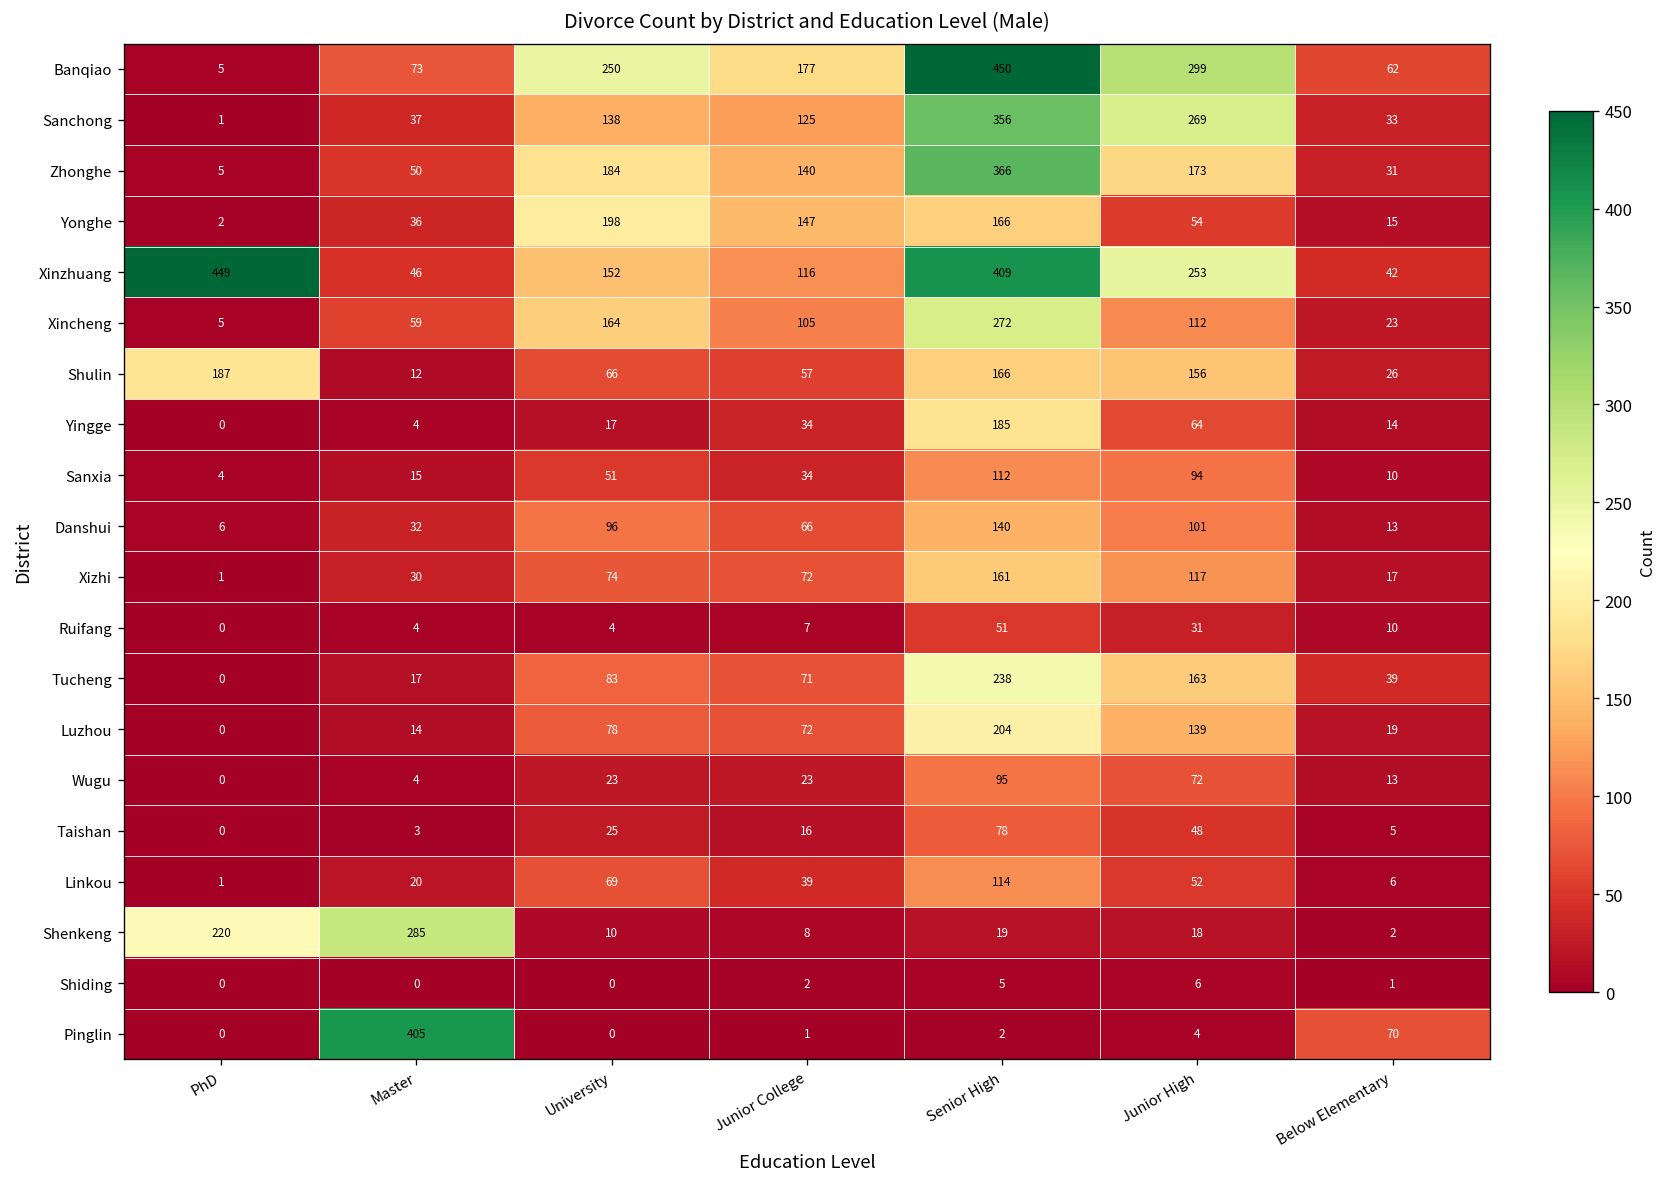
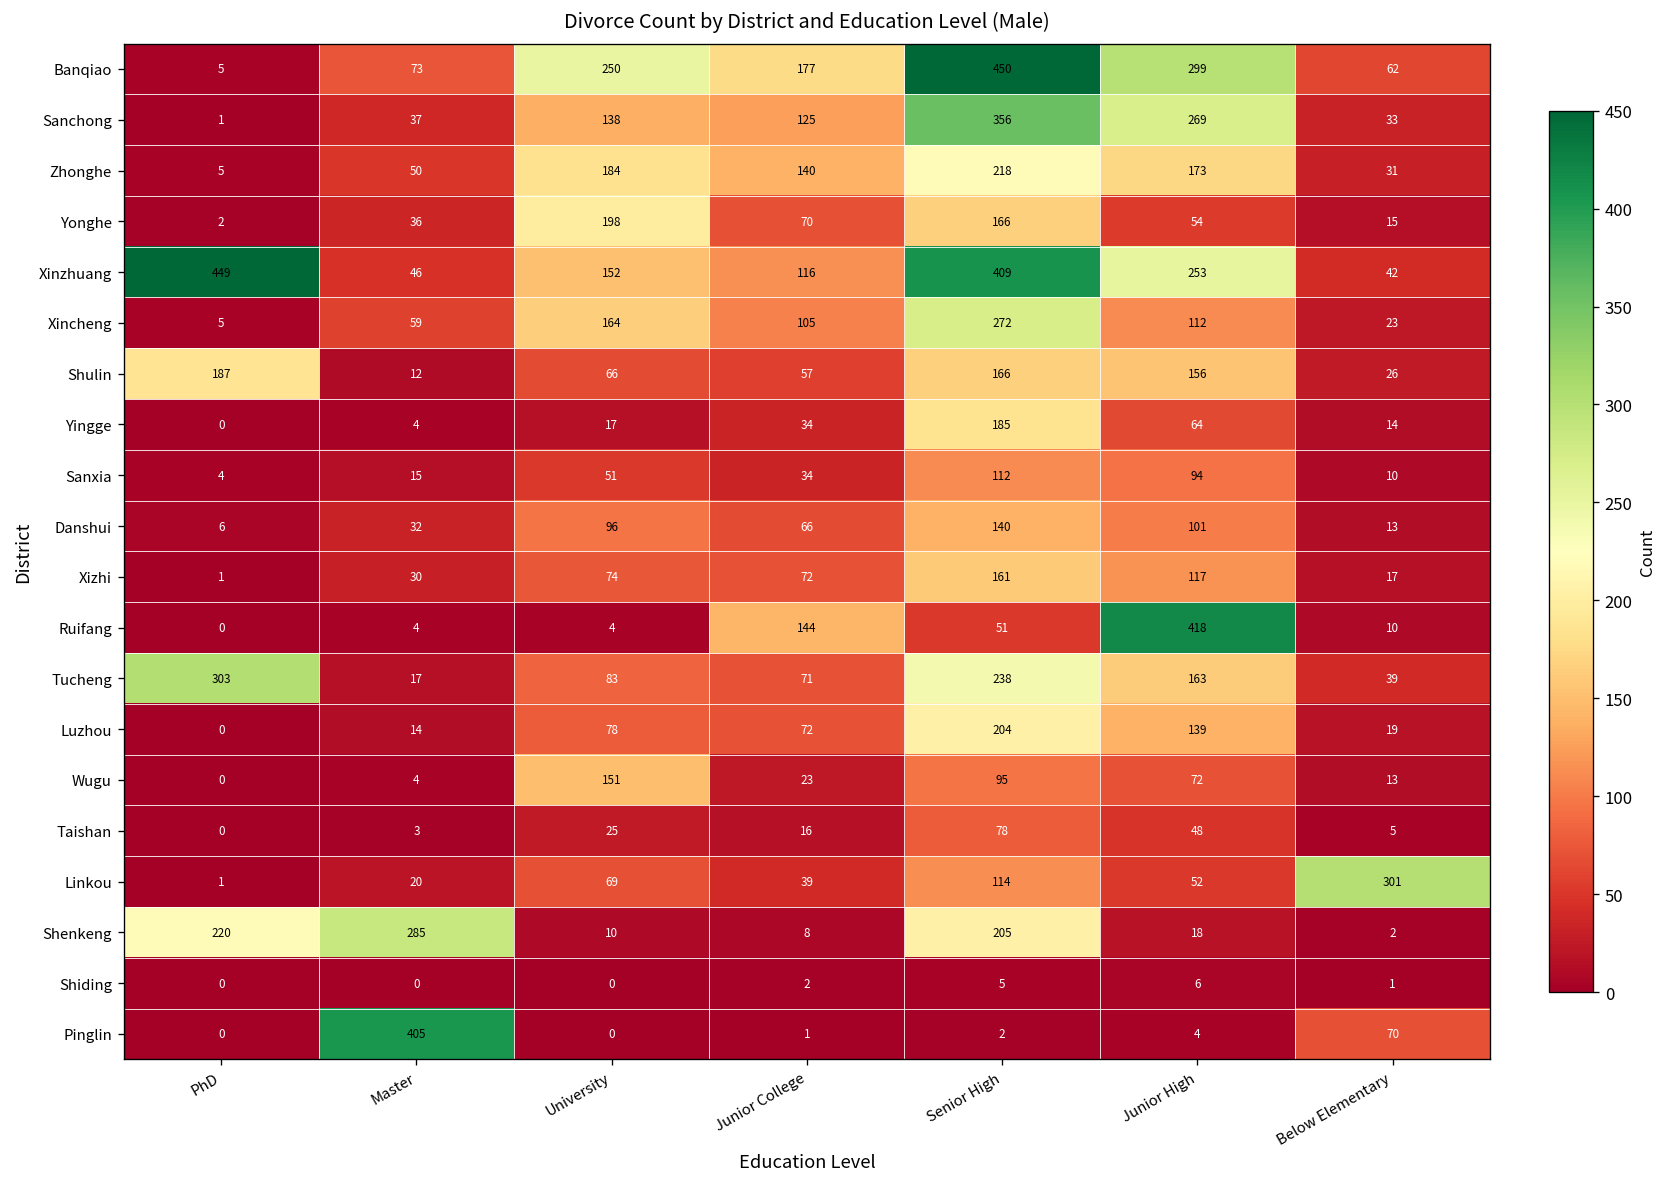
Zhonghe, Senior High: 366 -> 218
Yonghe, Junior College: 147 -> 70
Ruifang, Junior College: 7 -> 144
Ruifang, Junior High: 31 -> 418
Tucheng, PhD: 0 -> 303
Wugu, University: 23 -> 151
Linkou, Below Elementary: 6 -> 301
Shenkeng, Senior High: 19 -> 205
